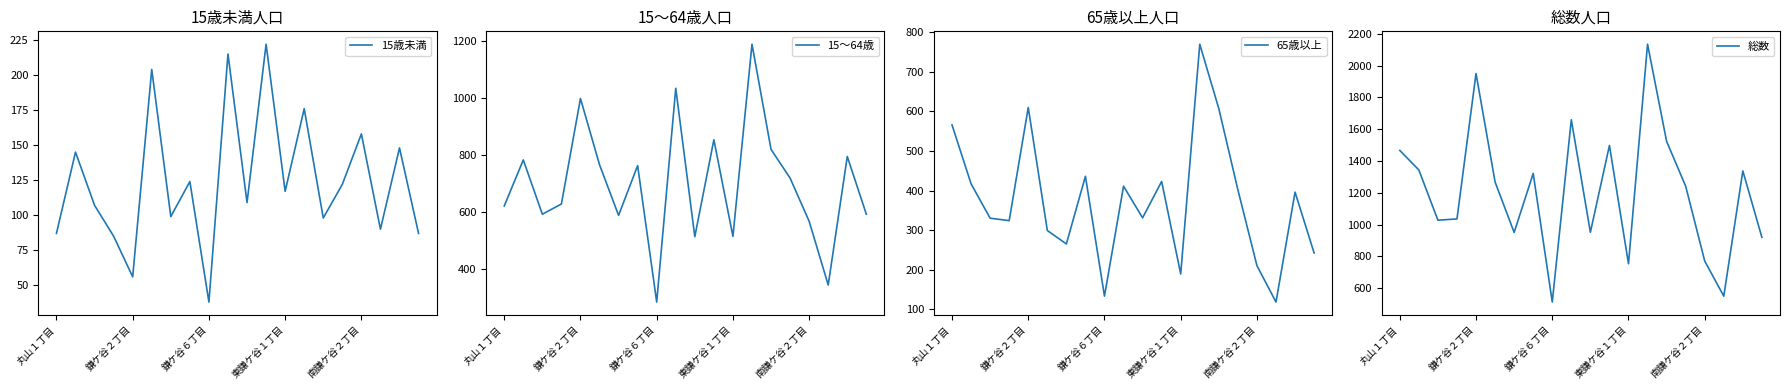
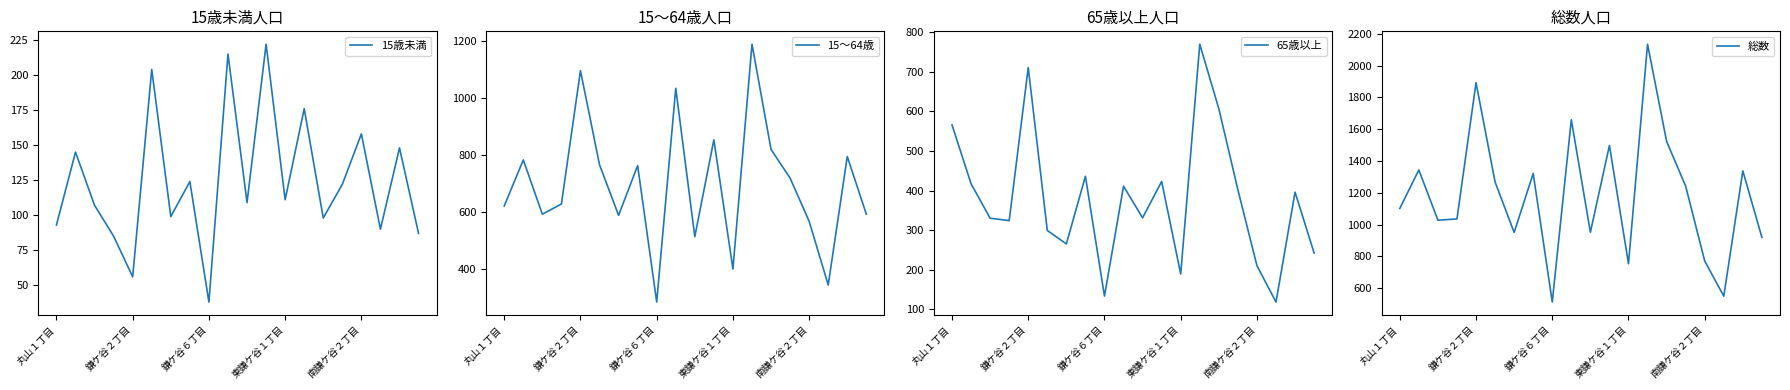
15歳未満人口, 丸山１丁目: 87 -> 93
15歳未満人口, 東鎌ケ谷１丁目: 117 -> 111
15～64歳人口, 鎌ケ谷２丁目: 1000 -> 1100
15～64歳人口, 東鎌ケ谷１丁目: 510 -> 400
65歳以上人口, 鎌ケ谷２丁目: 610 -> 710
総数人口, 丸山１丁目: 1470 -> 1100
総数人口, 鎌ケ谷２丁目: 1950 -> 1890
